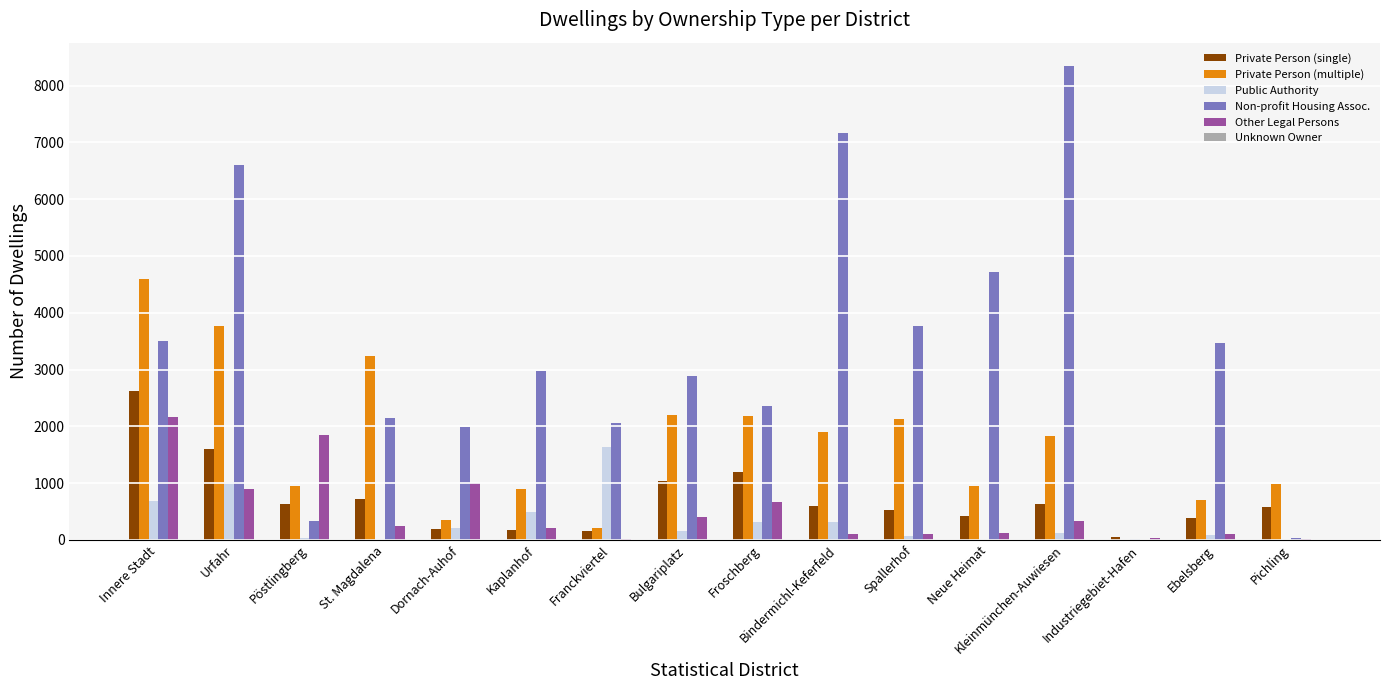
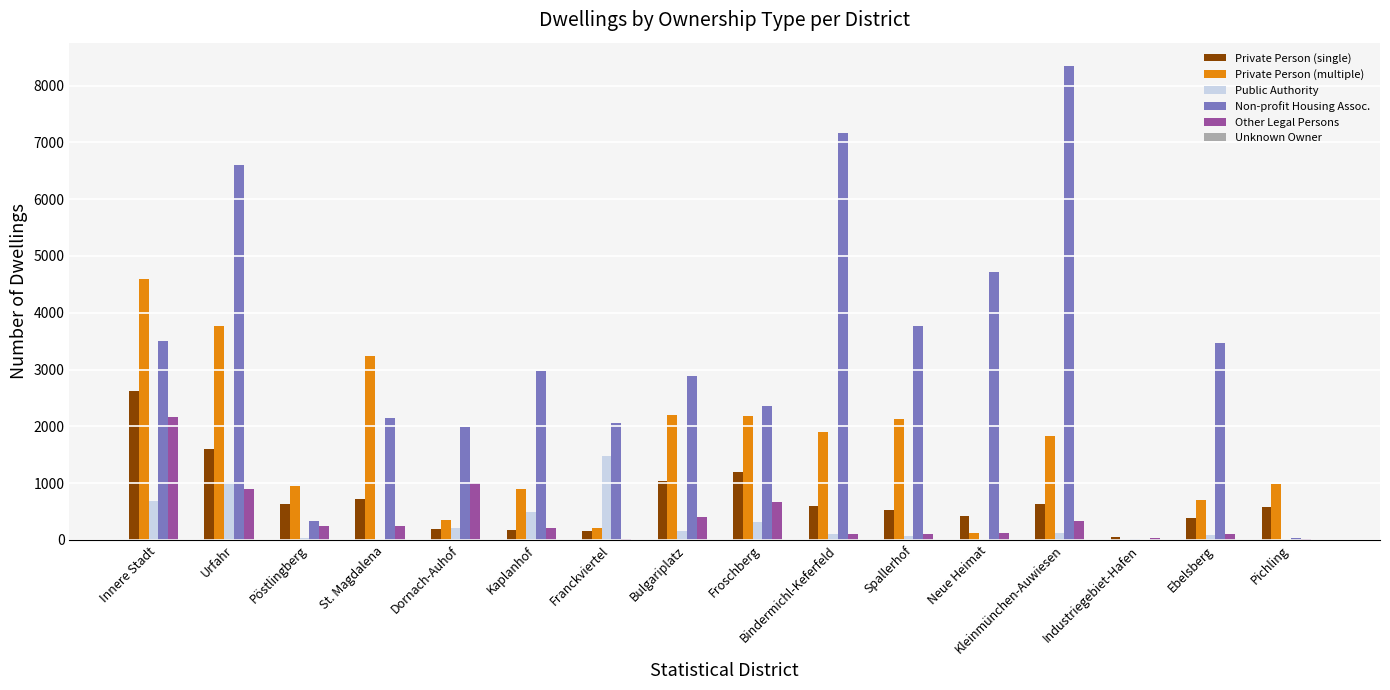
Other Legal Persons, Pöstlingberg: 1800 -> 200
Public Authority, Franckviertel: 1600 -> 1500
Public Authority, Bindermichl-Keferfeld: 300 -> 100
Private Person (multiple), Neue Heimat: 900 -> 100
